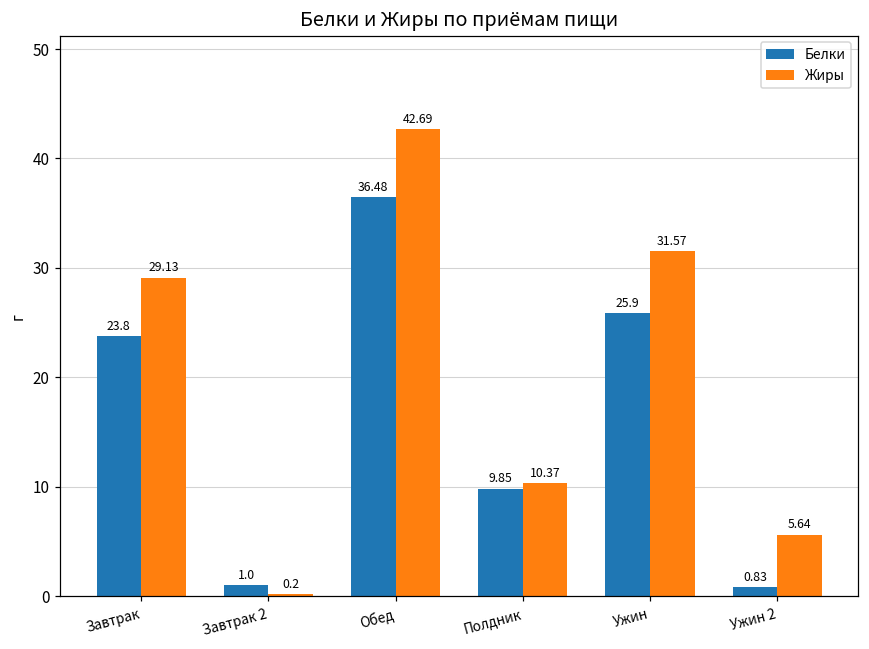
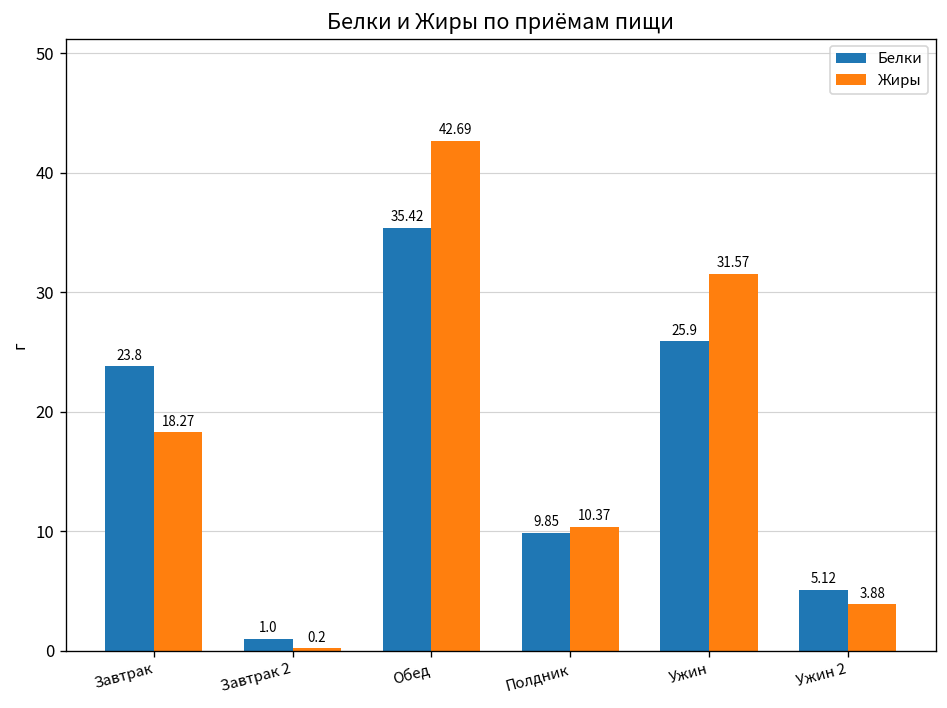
Жиры, Завтрак: 29.13 -> 18.27
Белки, Обед: 36.48 -> 35.42
Белки, Ужин 2: 0.83 -> 5.12
Жиры, Ужин 2: 5.64 -> 3.88
